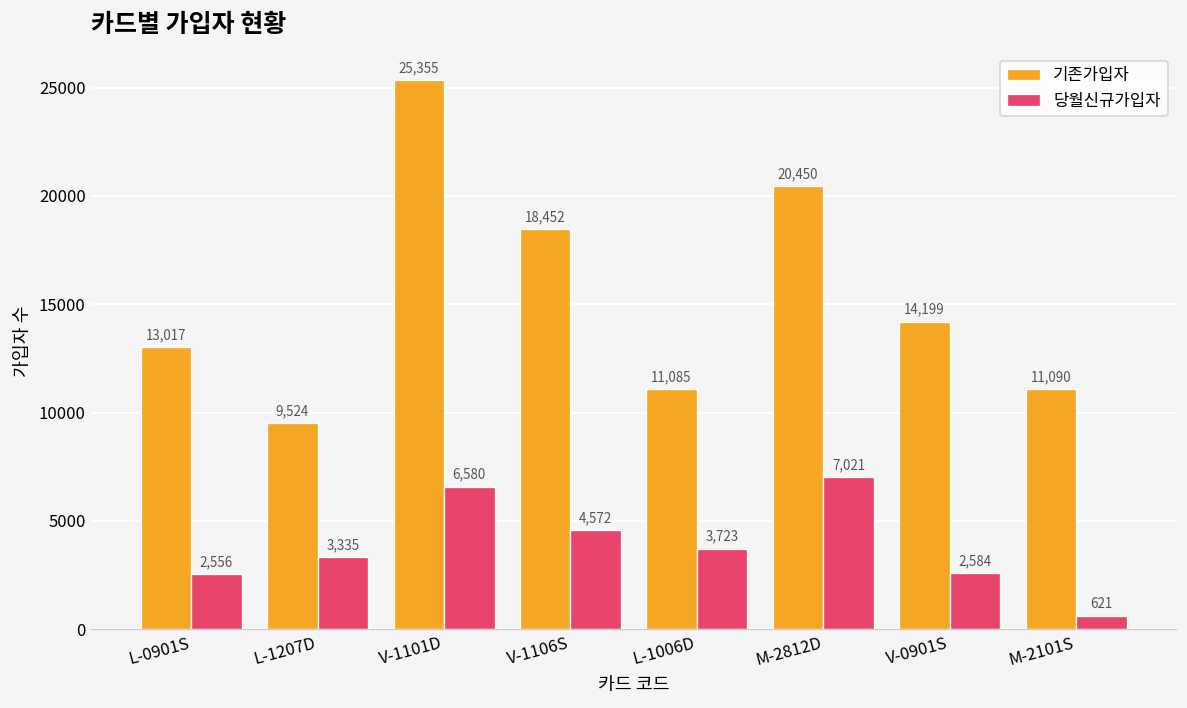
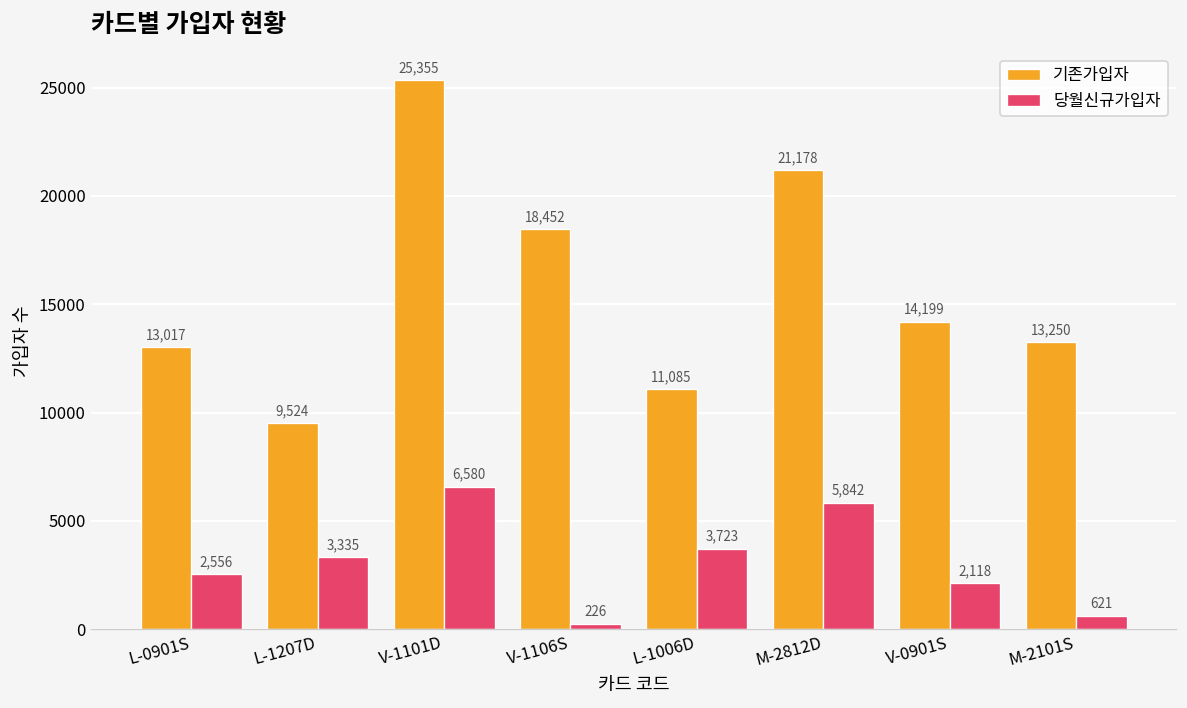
당월신규가입자, V-1106S: 4,572 -> 226
기존가입자, M-2812D: 20,450 -> 21,178
당월신규가입자, M-2812D: 7,021 -> 5,842
당월신규가입자, V-0901S: 2,584 -> 2,118
기존가입자, M-2101S: 11,090 -> 13,250
